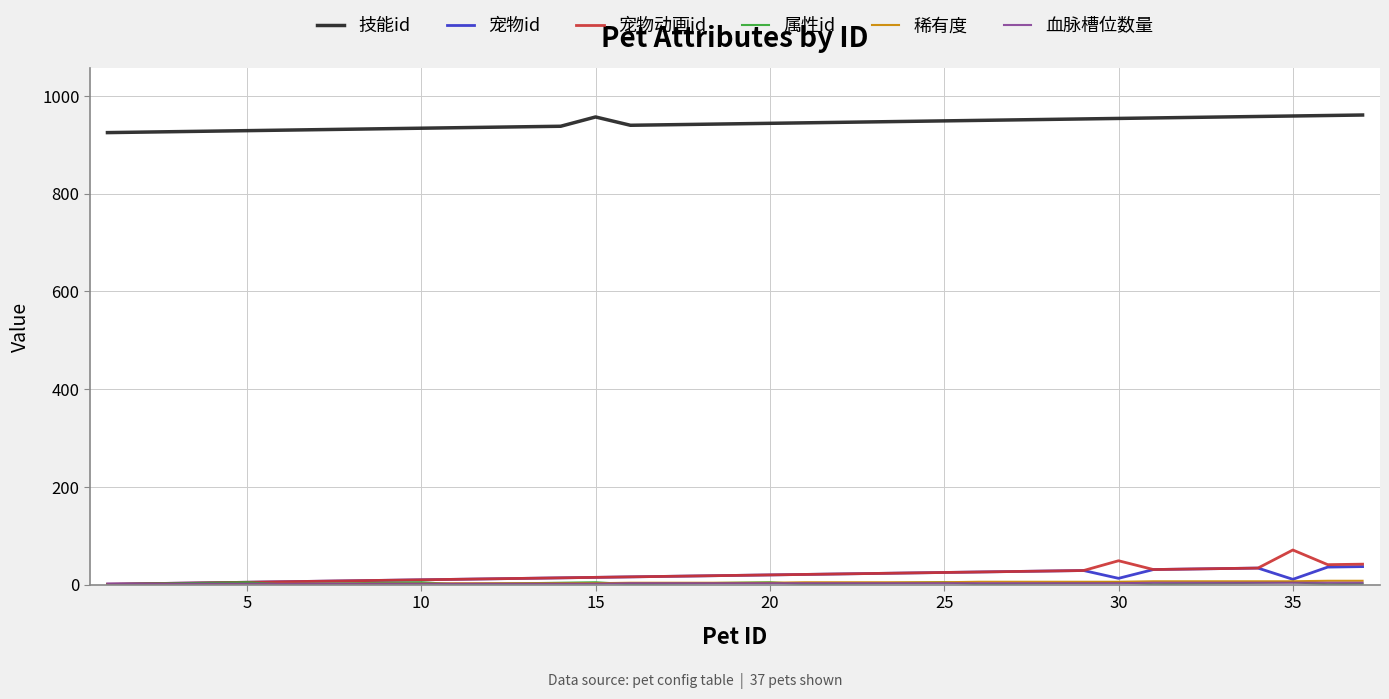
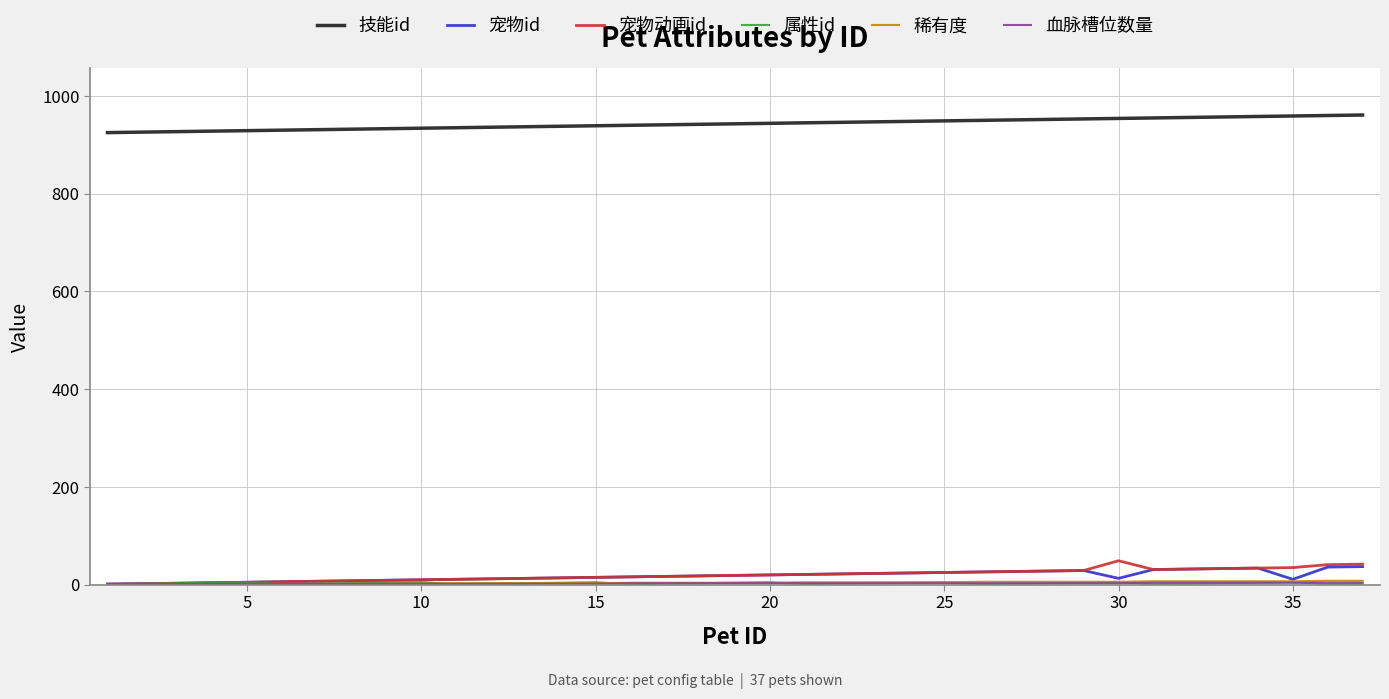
技能id, 15: 960 -> 940
宠物动画id, 35: 70 -> 40
